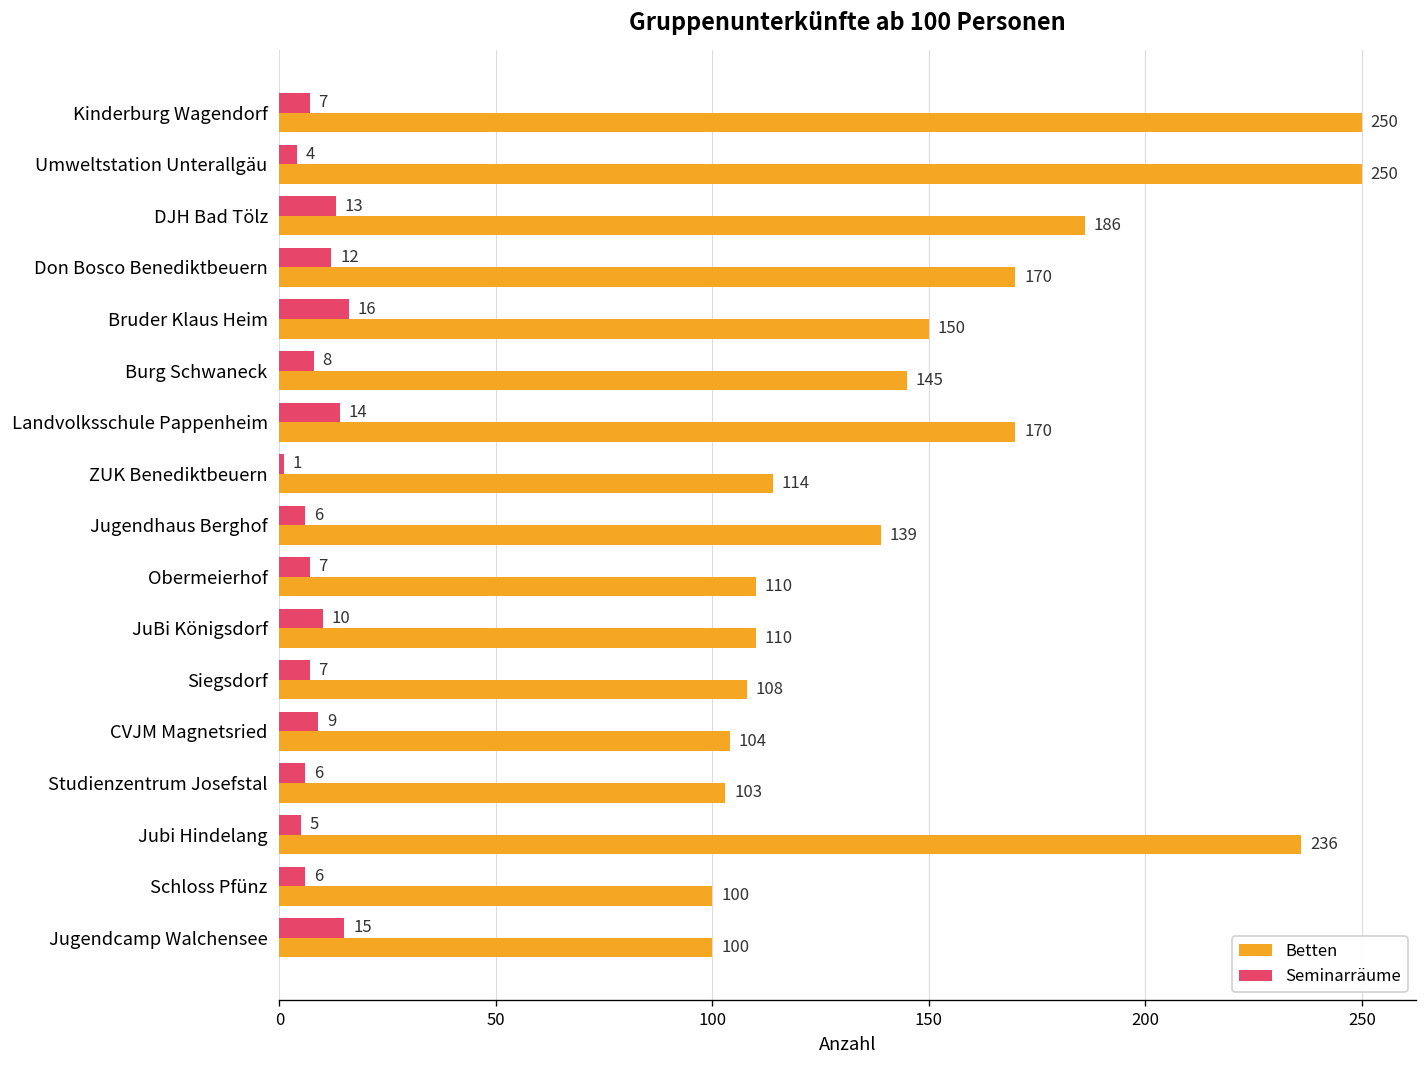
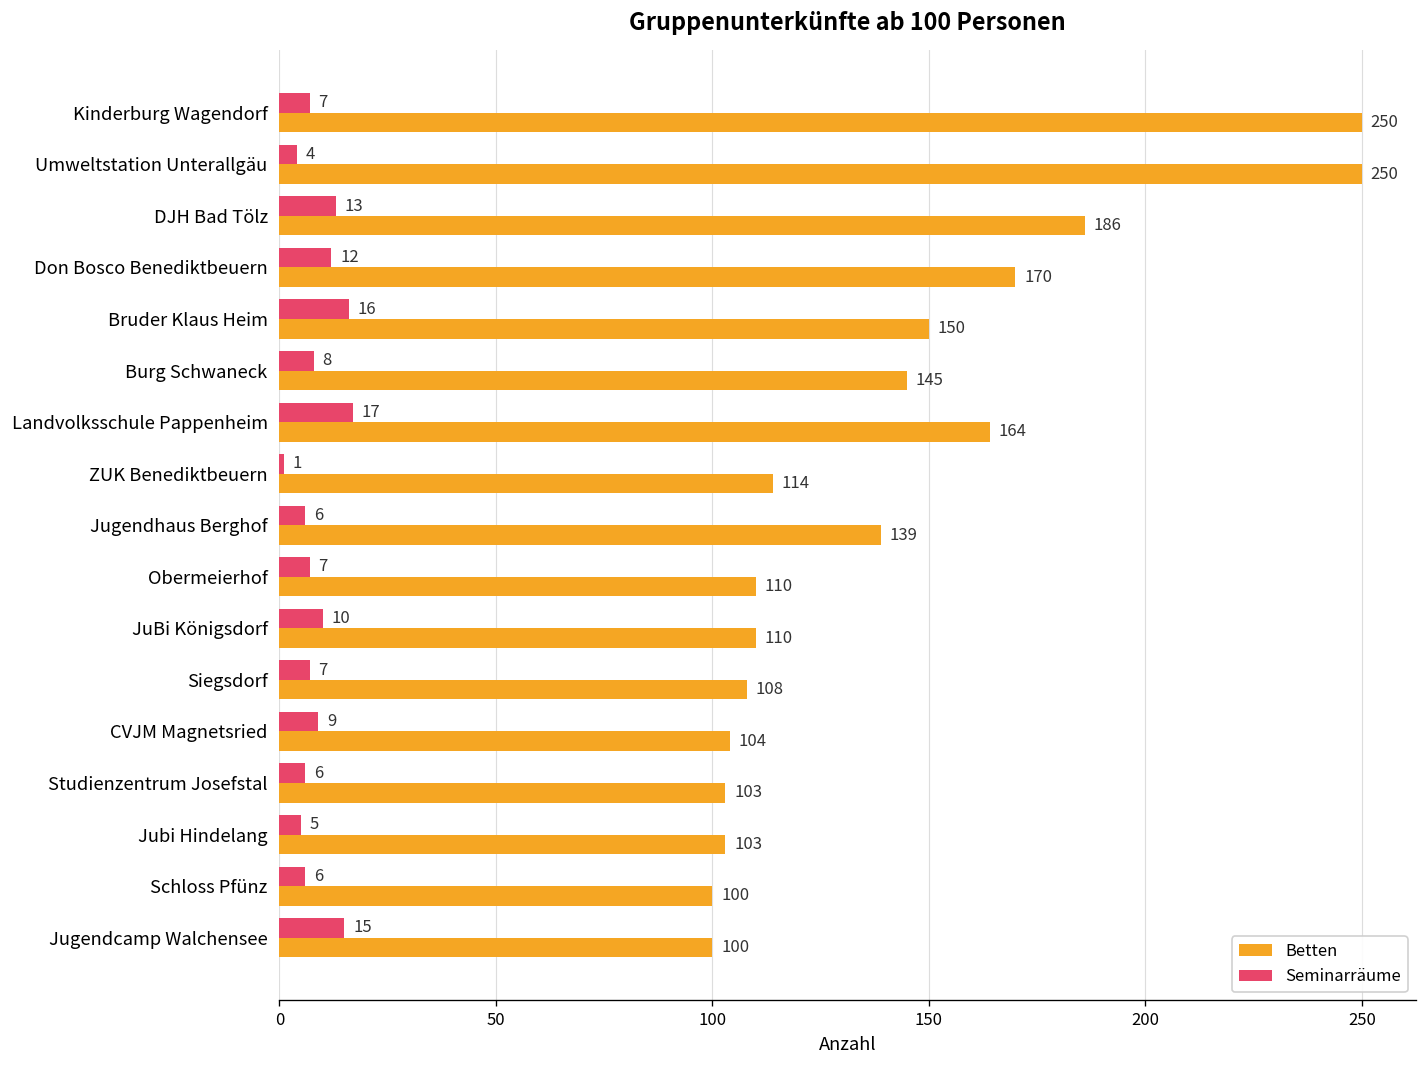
Seminarräume, Landvolksschule Pappenheim: 14 -> 17
Betten, Landvolksschule Pappenheim: 170 -> 164
Betten, Jubi Hindelang: 236 -> 103
